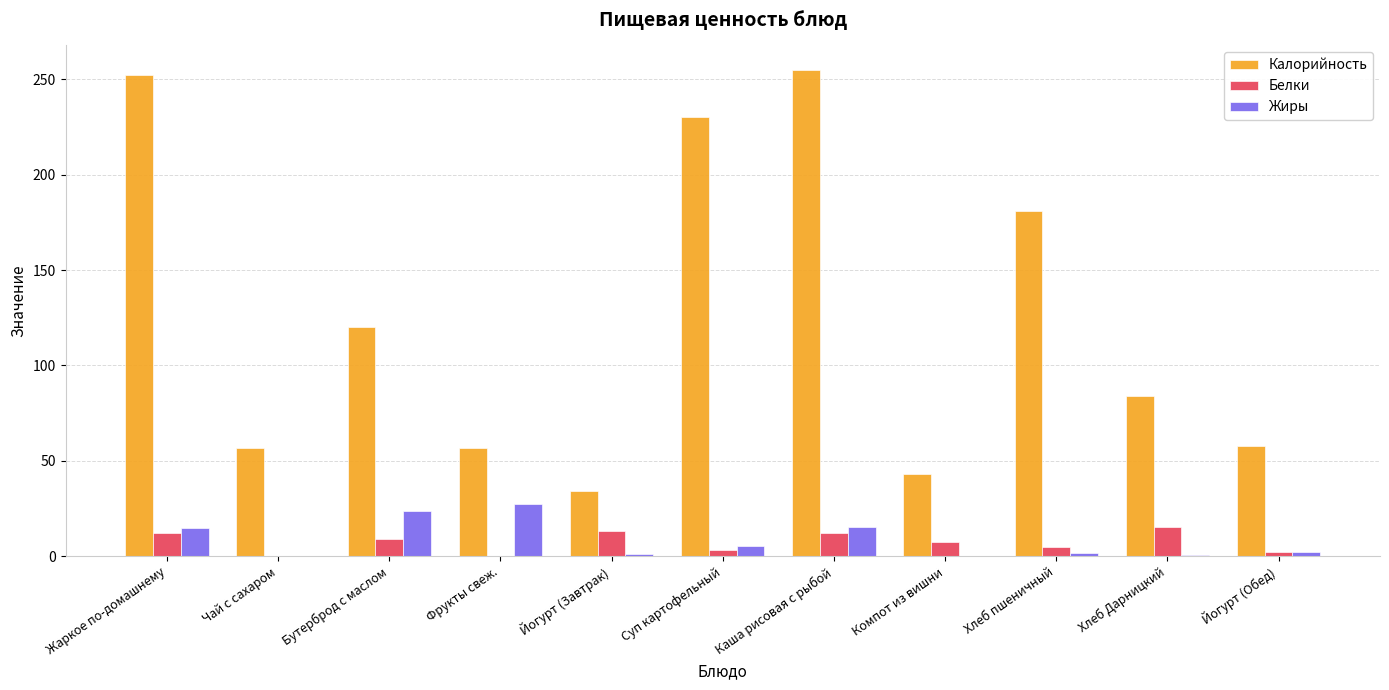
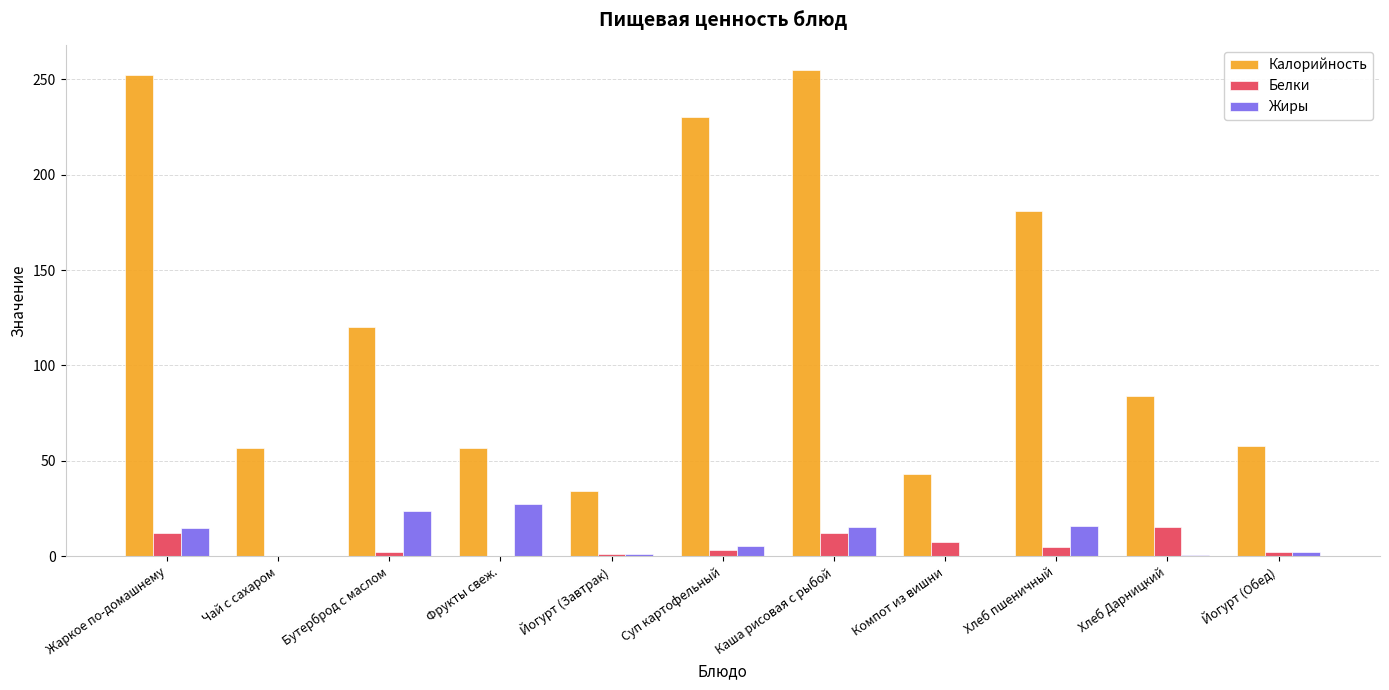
Белки, Бутерброд с маслом: 9 -> 2
Белки, Йогурт (Завтрак): 13 -> 1
Жиры, Хлеб пшеничный: 2 -> 16
